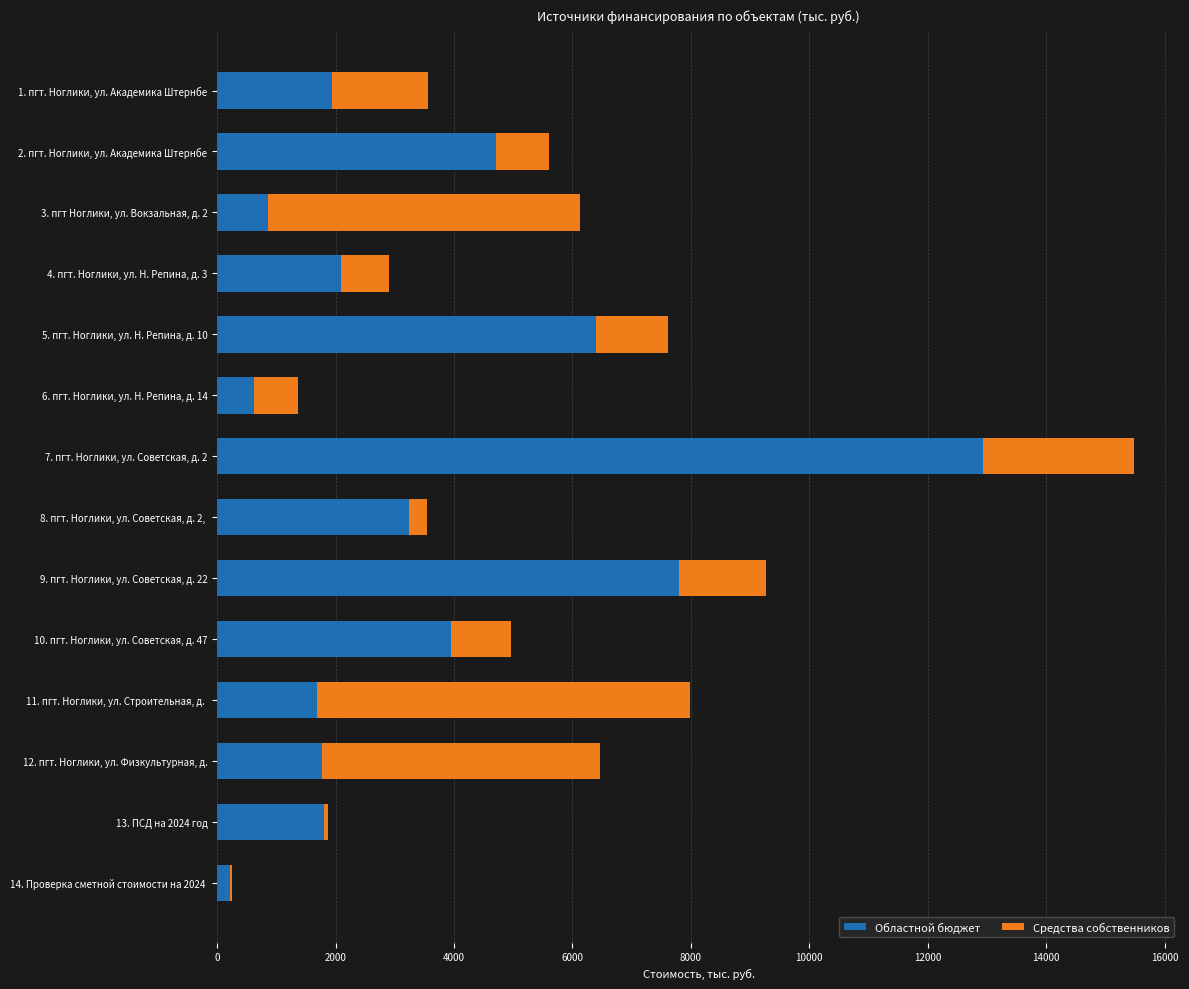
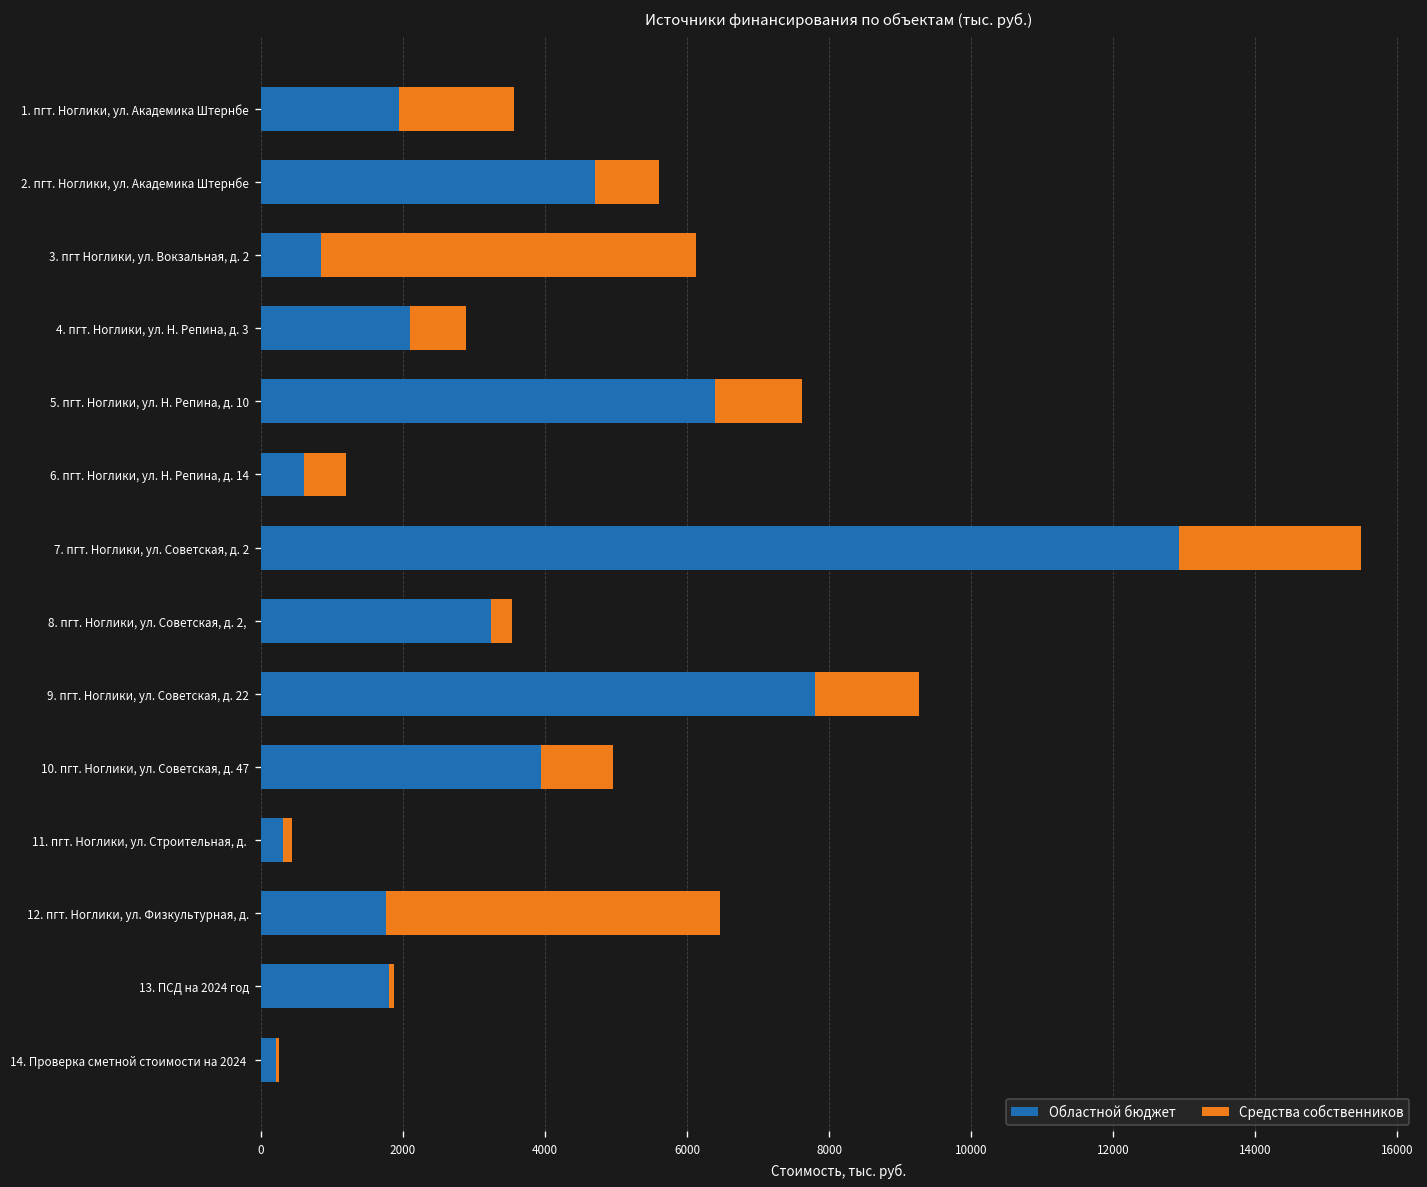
Средства собственников, 6. пгт. Ноглики, ул. Н. Репина, д. 14: 700 -> 600
Областной бюджет, 11. пгт. Ноглики, ул. Строительная, д.: 1700 -> 300
Средства собственников, 11. пгт. Ноглики, ул. Строительная, д.: 6300 -> 100
